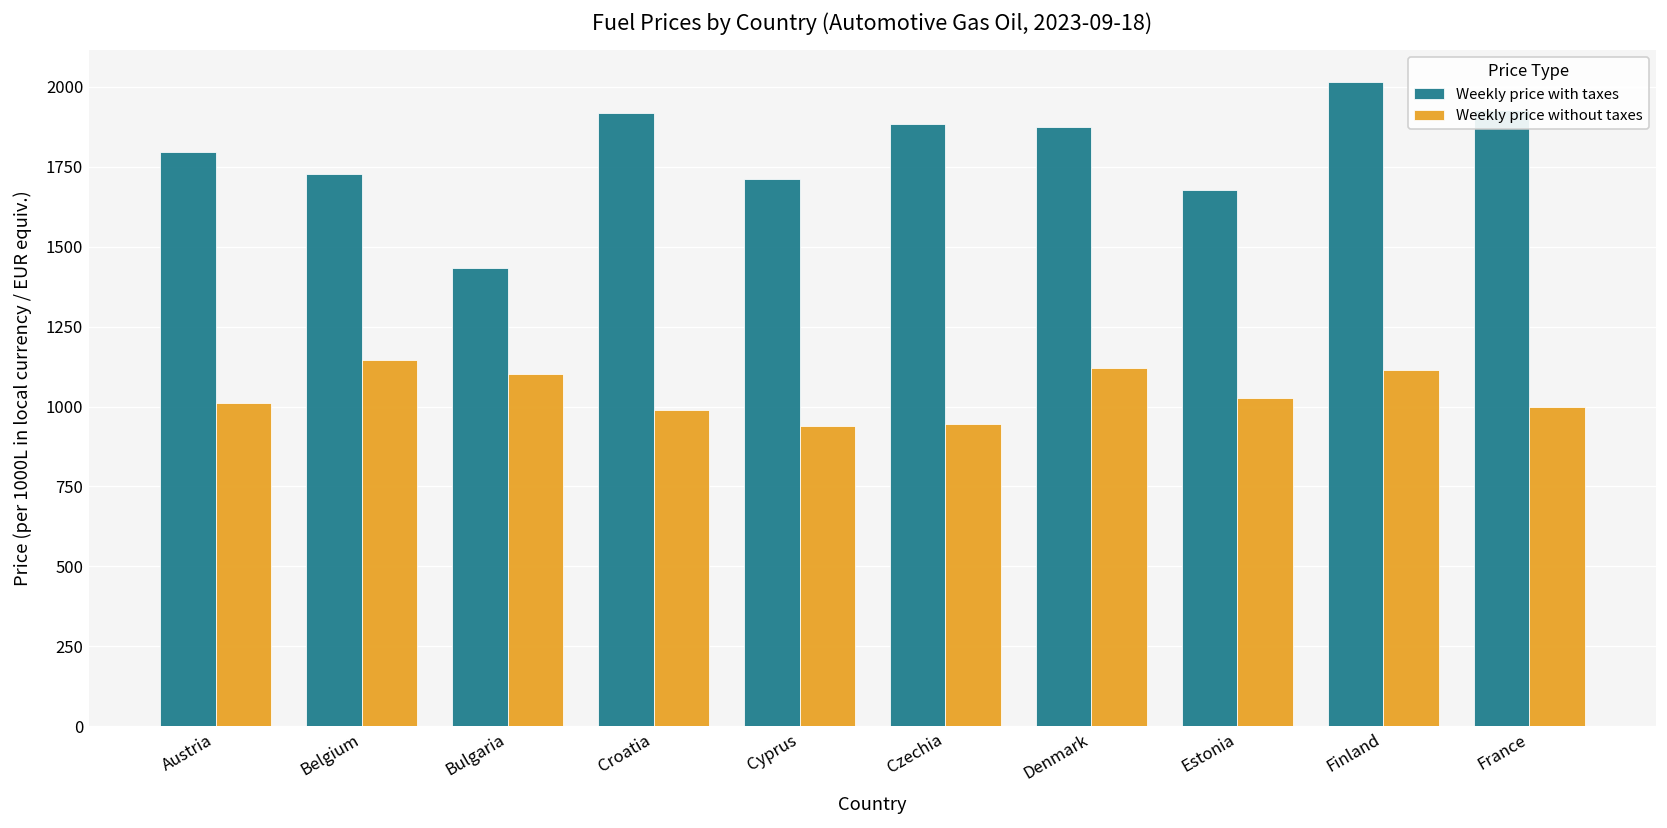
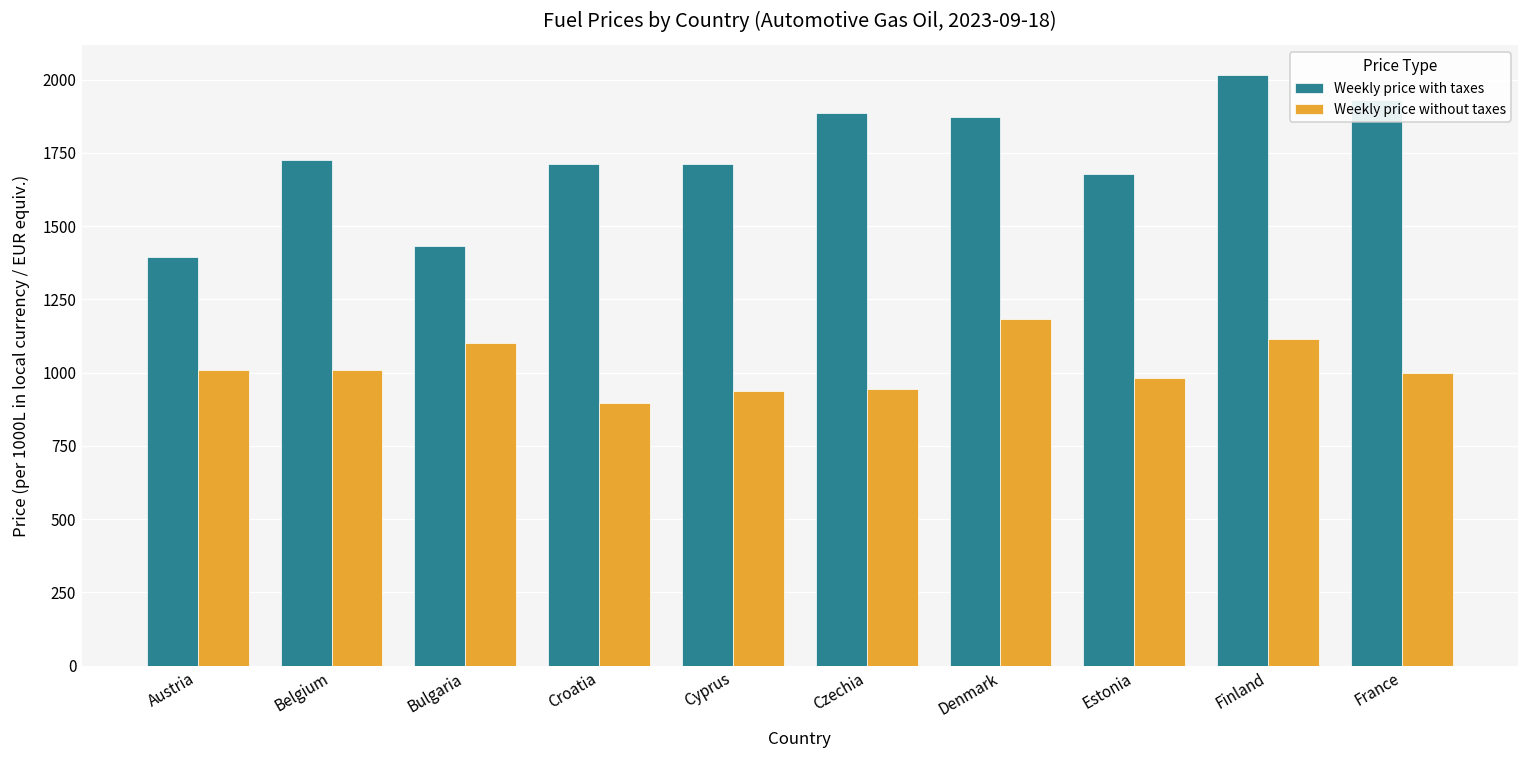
Weekly price with taxes, Austria: 1800 -> 1400
Weekly price without taxes, Belgium: 1150 -> 1010
Weekly price with taxes, Croatia: 1920 -> 1710
Weekly price without taxes, Croatia: 990 -> 900
Weekly price without taxes, Denmark: 1120 -> 1180
Weekly price without taxes, Estonia: 1030 -> 980
